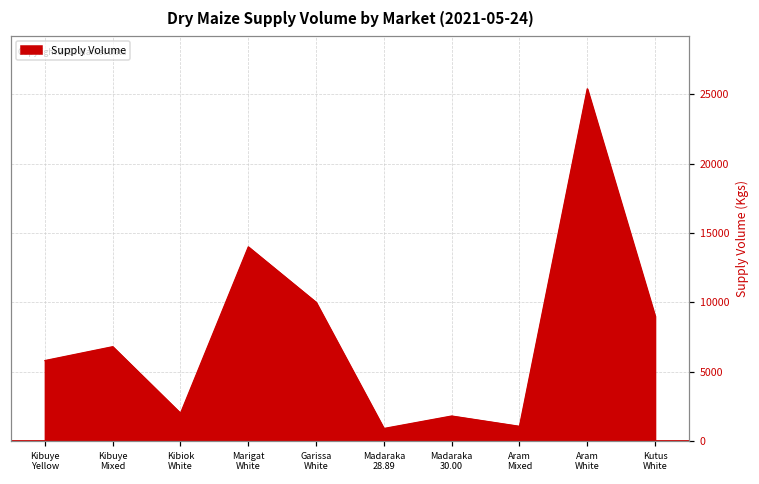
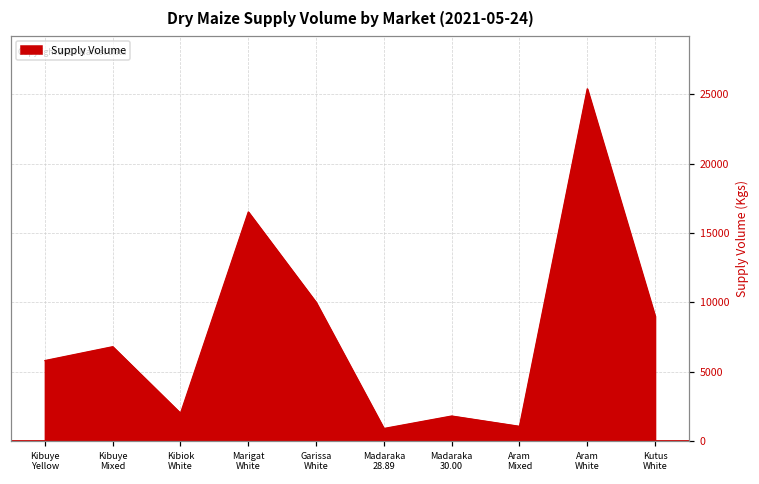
Marigat White: 14000 -> 16500
